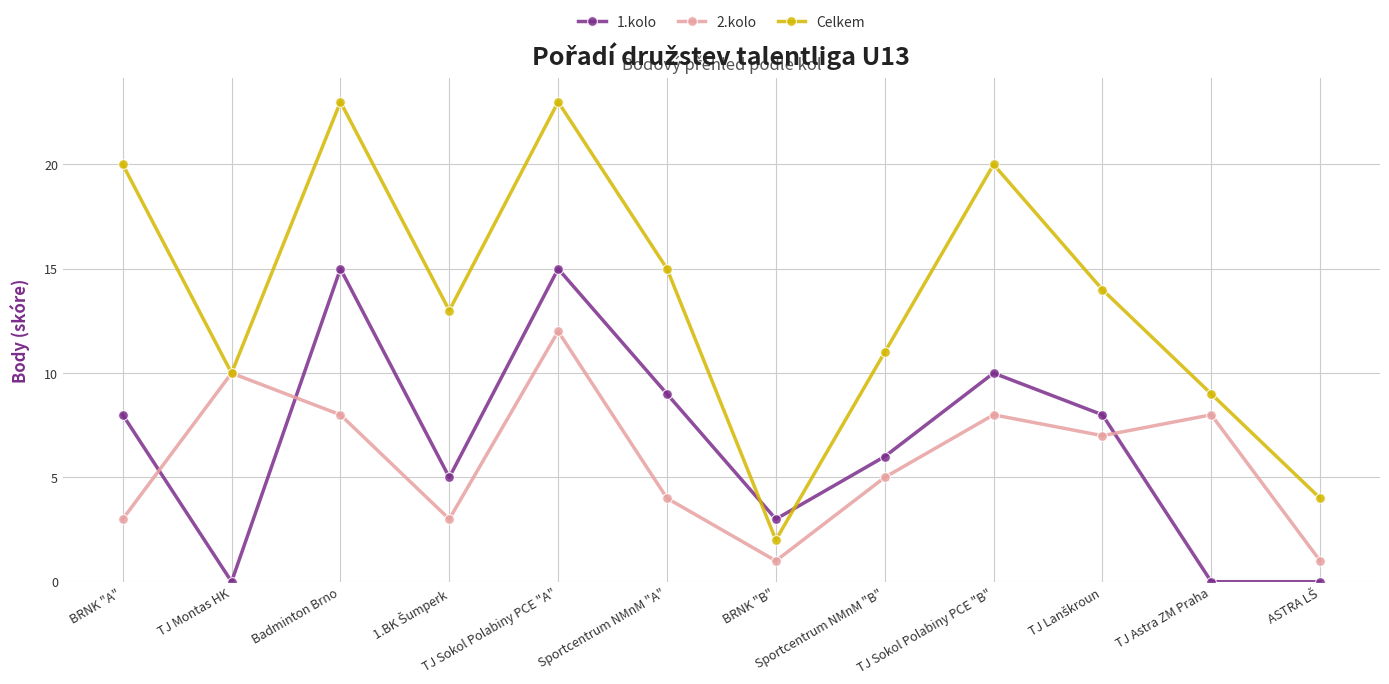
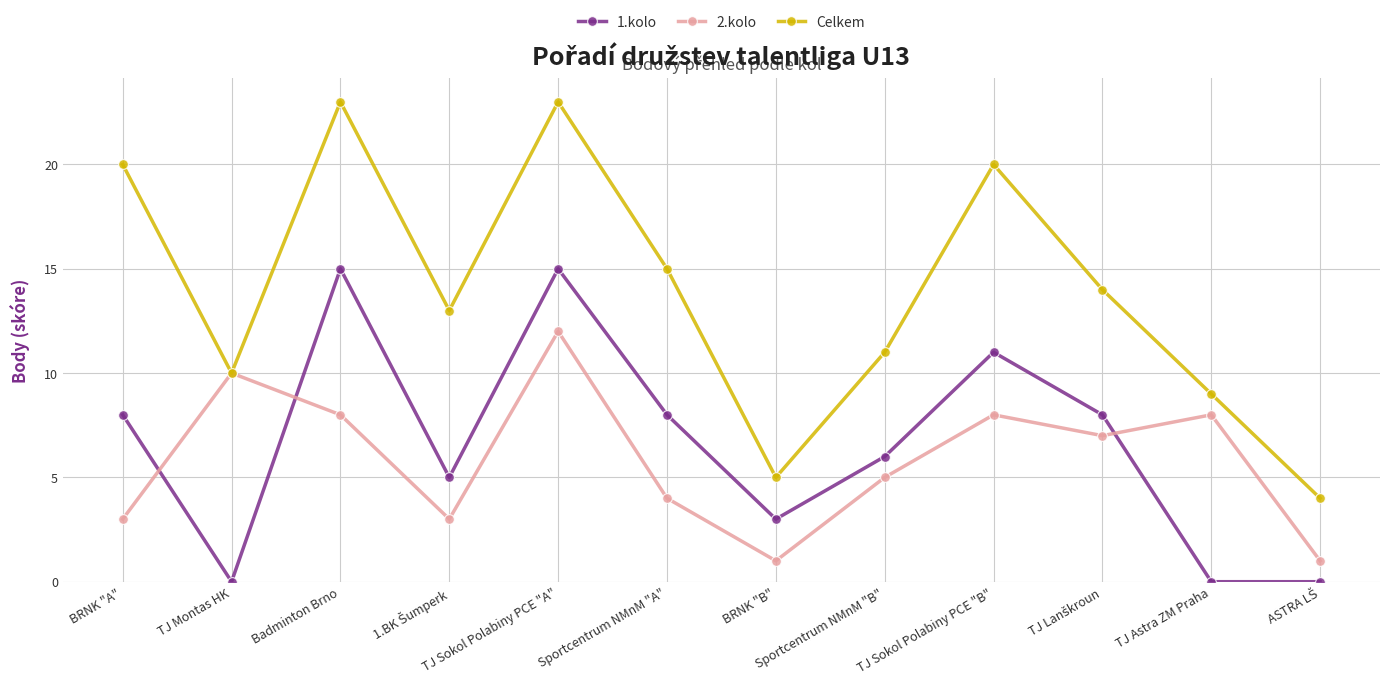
1.kolo, Sportcentrum NMnM "A": 9 -> 8
Celkem, BRNK "B": 2 -> 5
1.kolo, TJ Sokol Polabiny PCE "B": 10 -> 11
